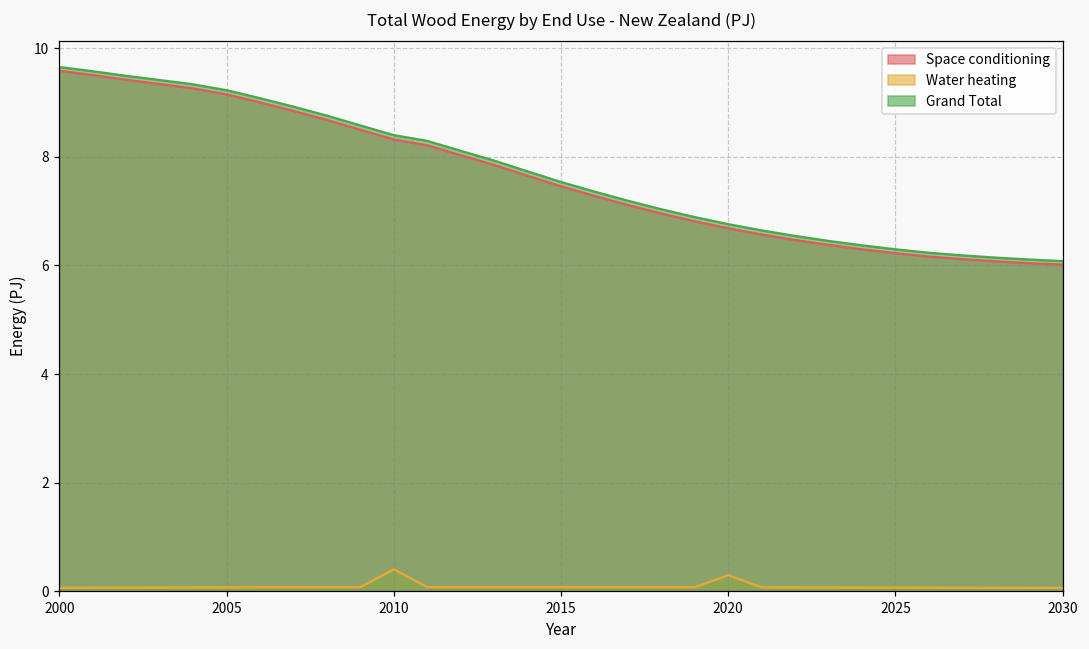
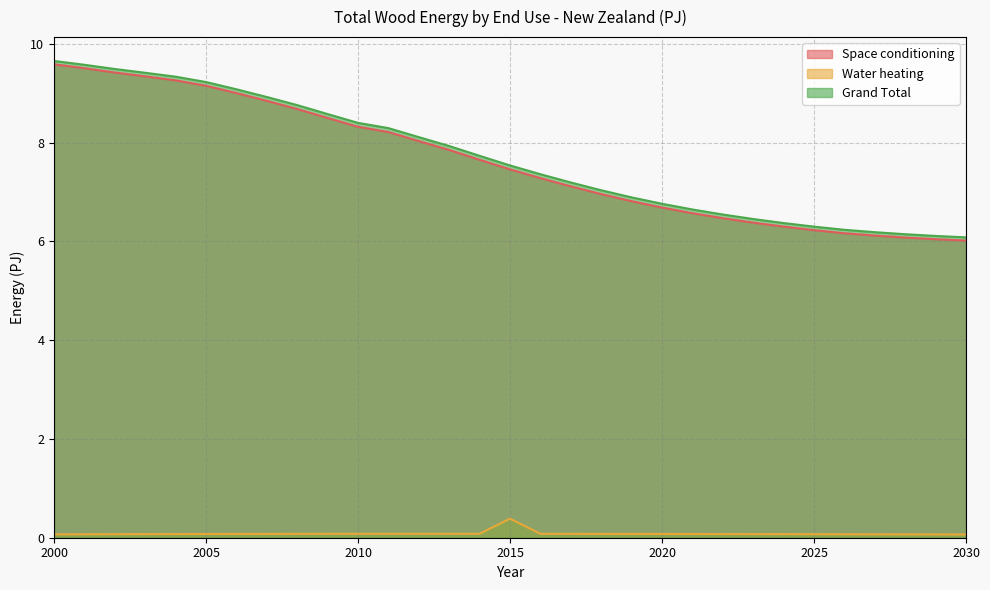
Water heating, 2010: 0.4 -> 0.1
Water heating, 2015: 0.1 -> 0.4
Water heating, 2020: 0.3 -> 0.1
